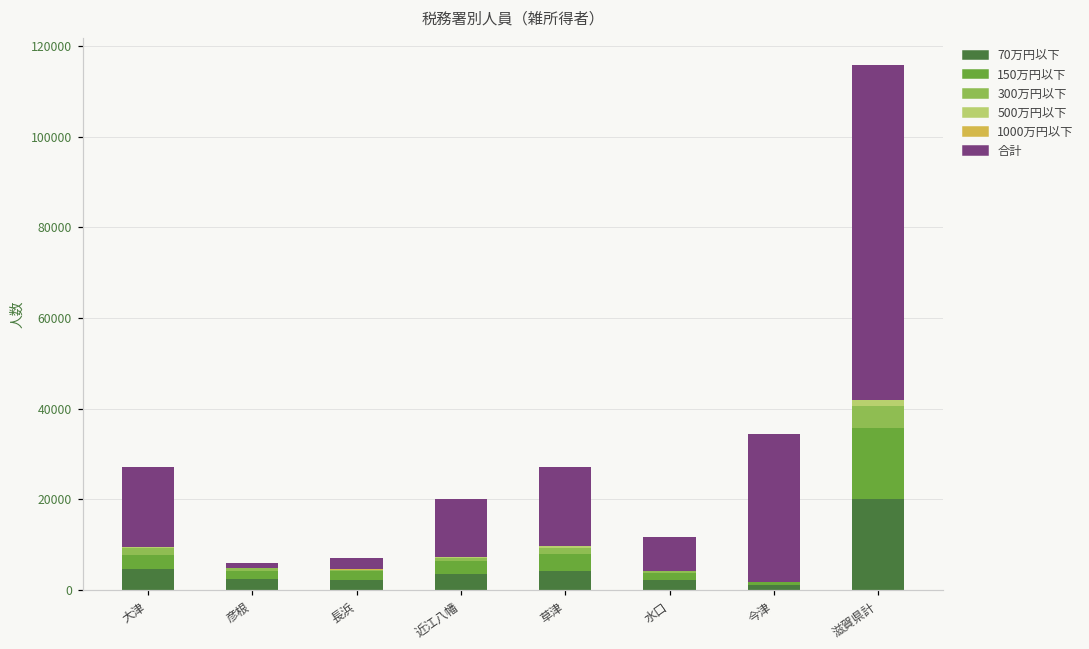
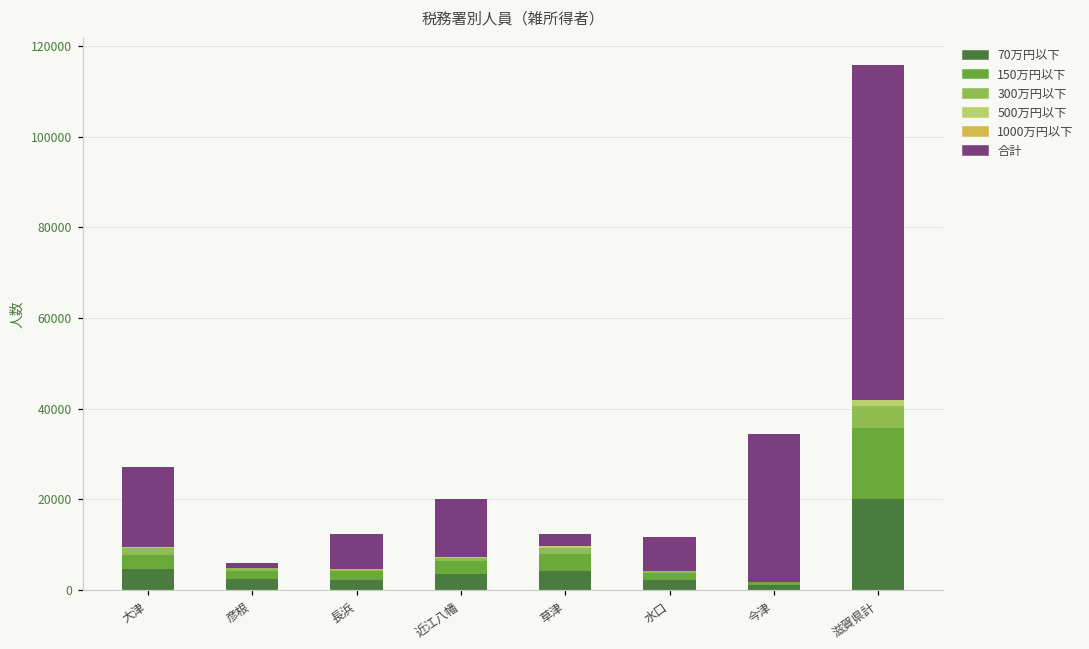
合計, 長浜: 2000 -> 8000
合計, 草津: 17000 -> 3000
